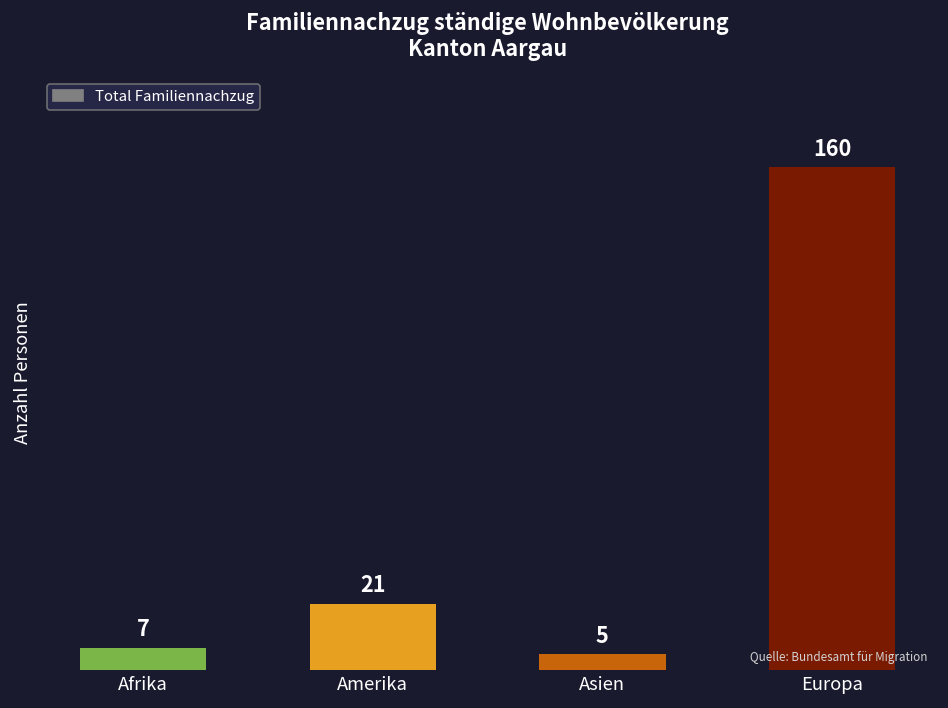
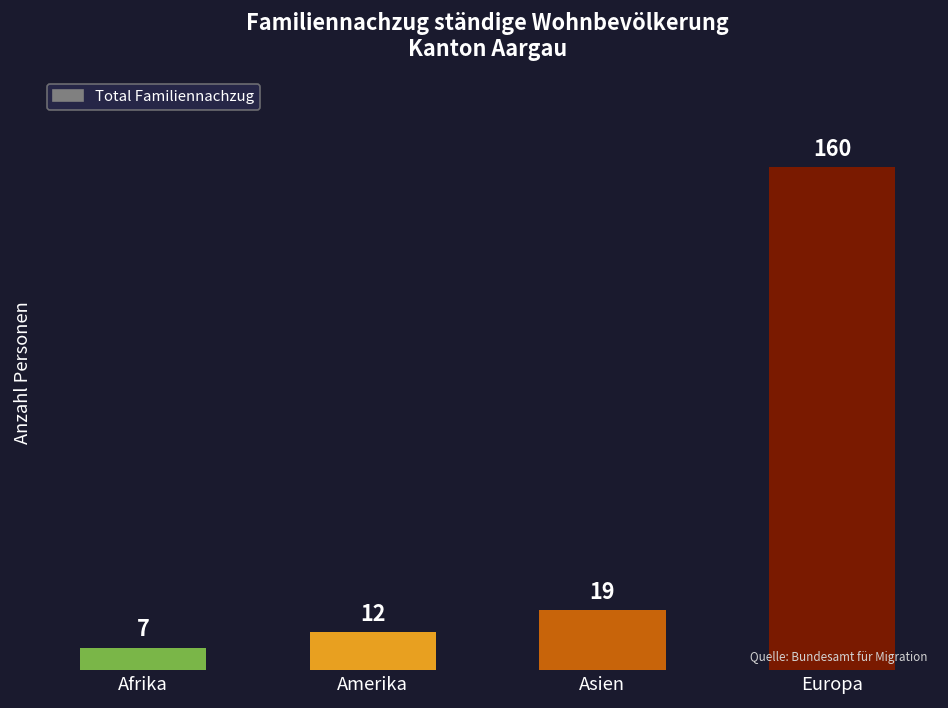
Amerika: 21 -> 12
Asien: 5 -> 19
